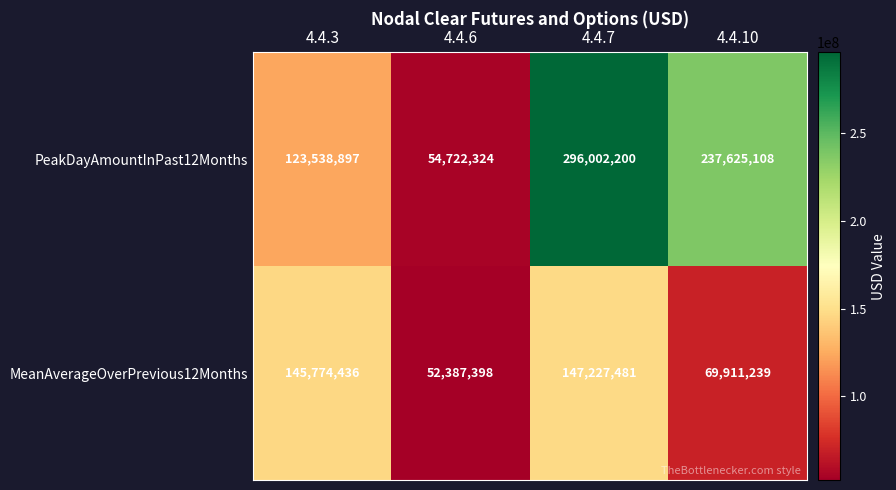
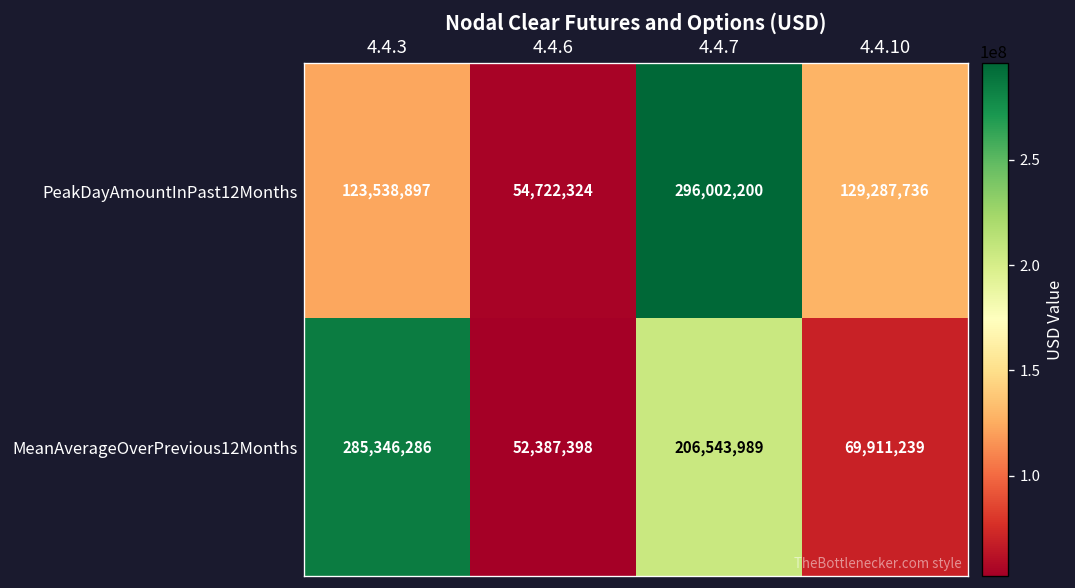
PeakDayAmountInPast12Months, 4.4.10: 237,625,108 -> 129,287,736
MeanAverageOverPrevious12Months, 4.4.3: 145,774,436 -> 285,346,286
MeanAverageOverPrevious12Months, 4.4.7: 147,227,481 -> 206,543,989
